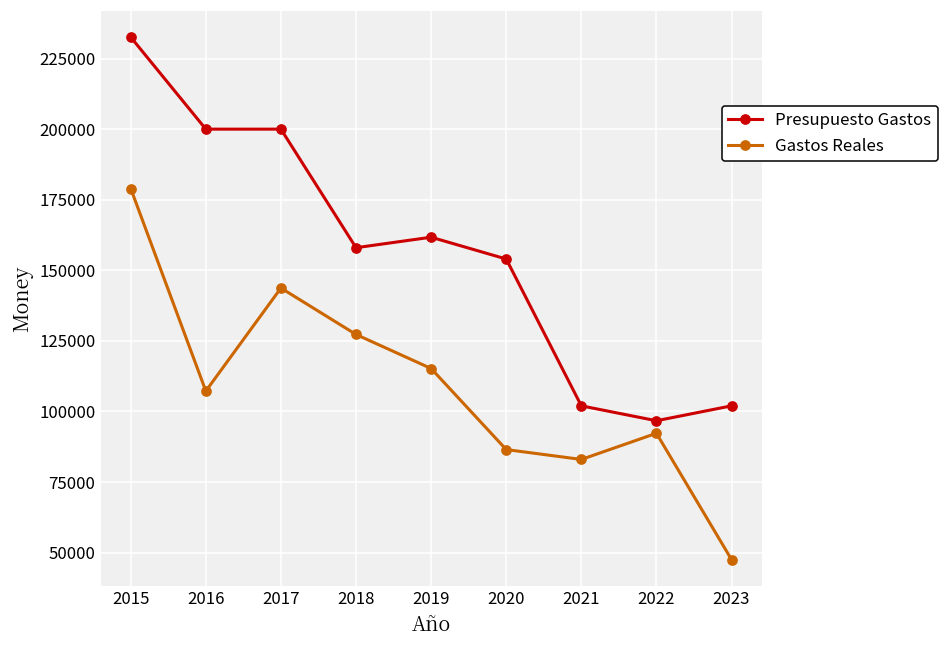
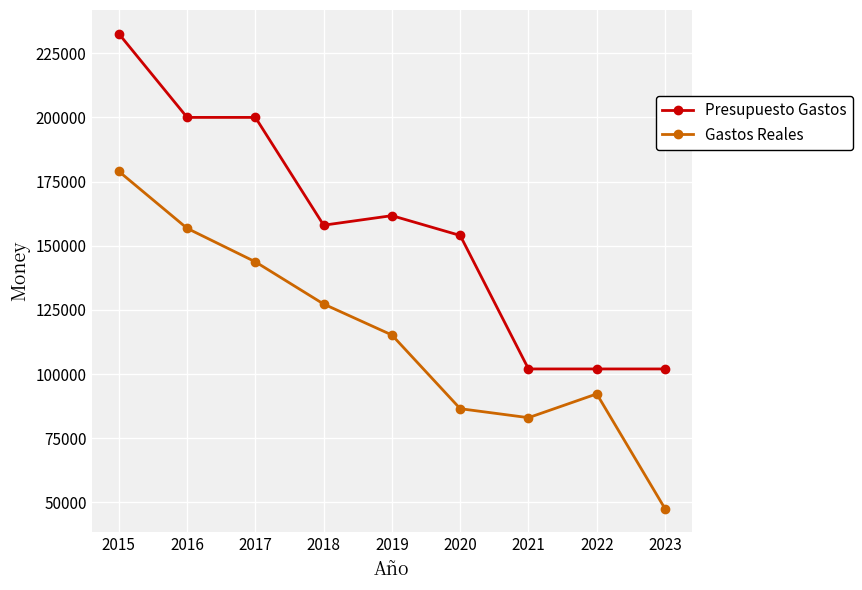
Gastos Reales, 2016: 107000 -> 157000
Presupuesto Gastos, 2022: 97000 -> 102000
